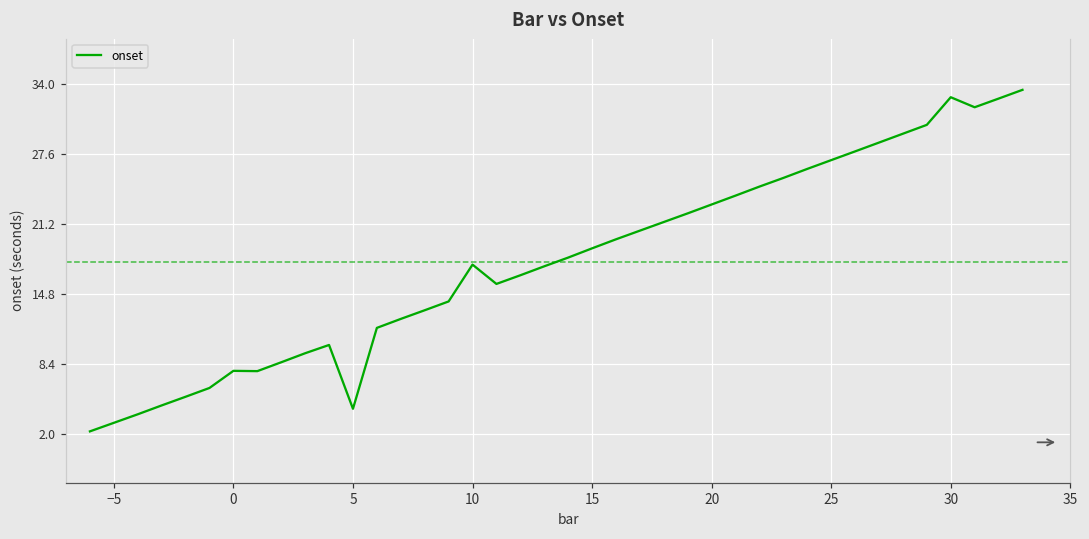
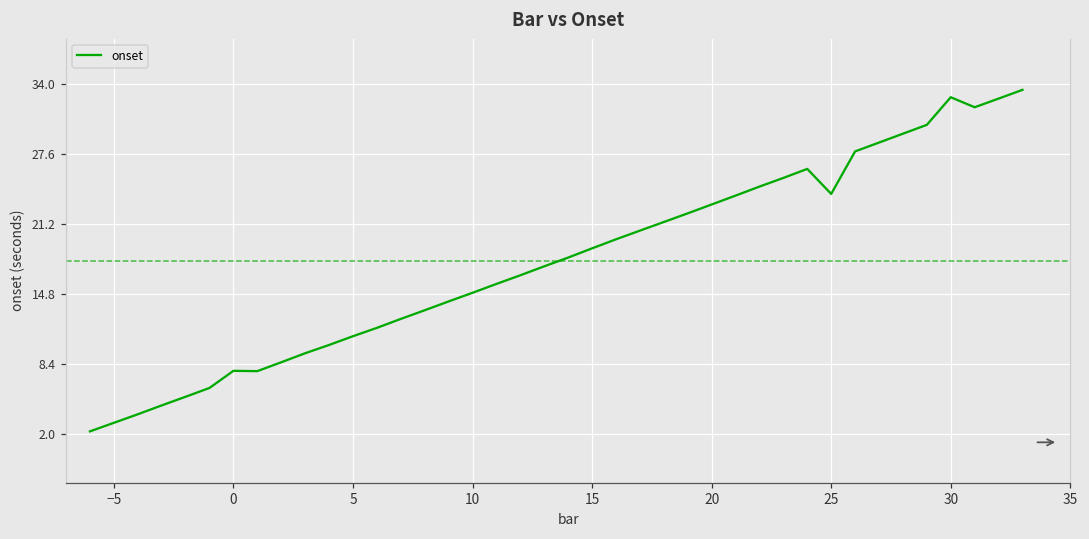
5: 4 -> 11
10: 17 -> 15
25: 27 -> 24
